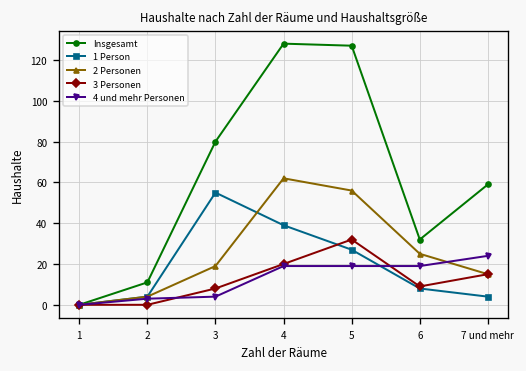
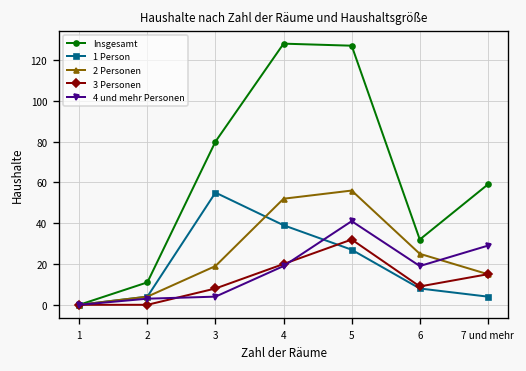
2 Personen, 4: 62 -> 52
4 und mehr Personen, 5: 19 -> 41
4 und mehr Personen, 7 und mehr: 24 -> 29
